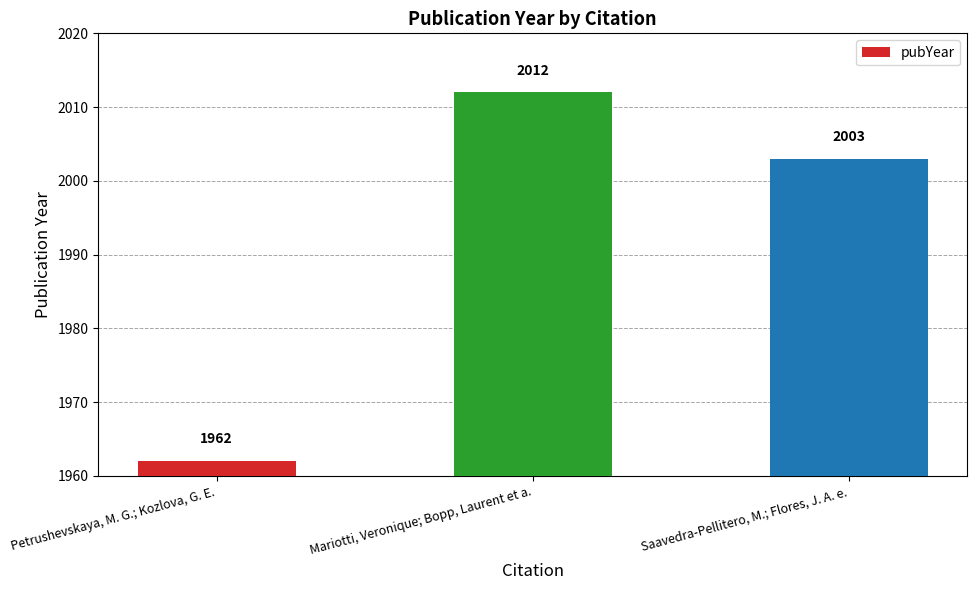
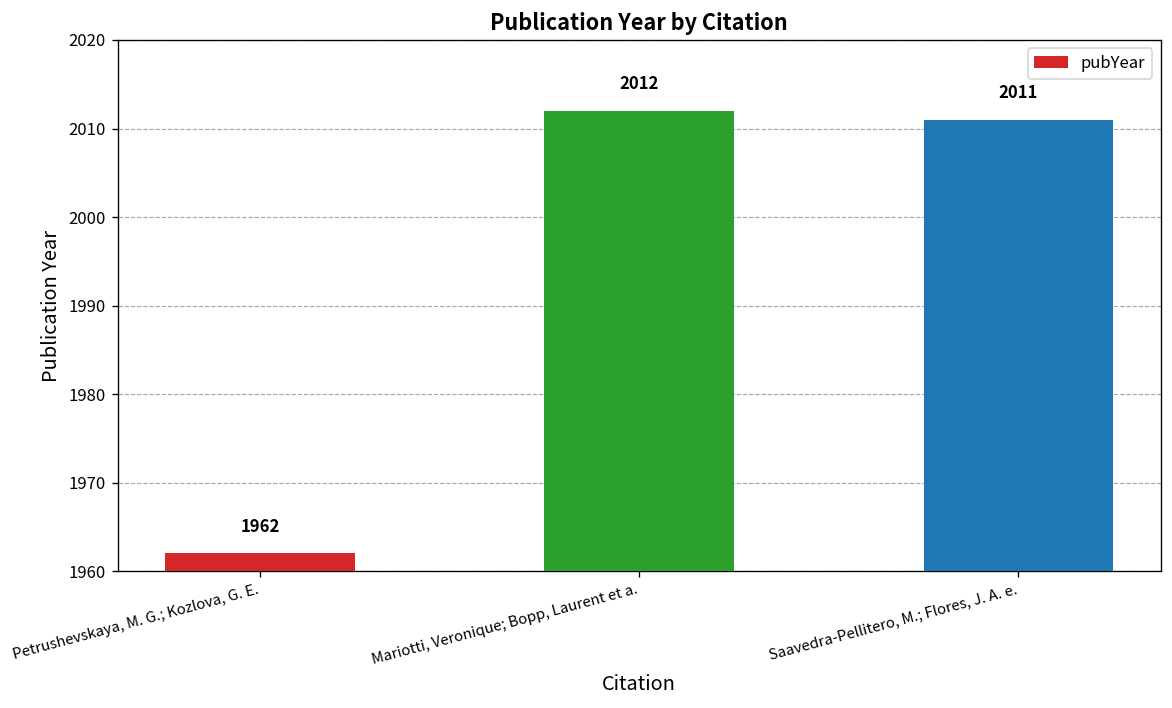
Saavedra-Pellitero, M.; Flores, J. A. e.: 2003 -> 2011
